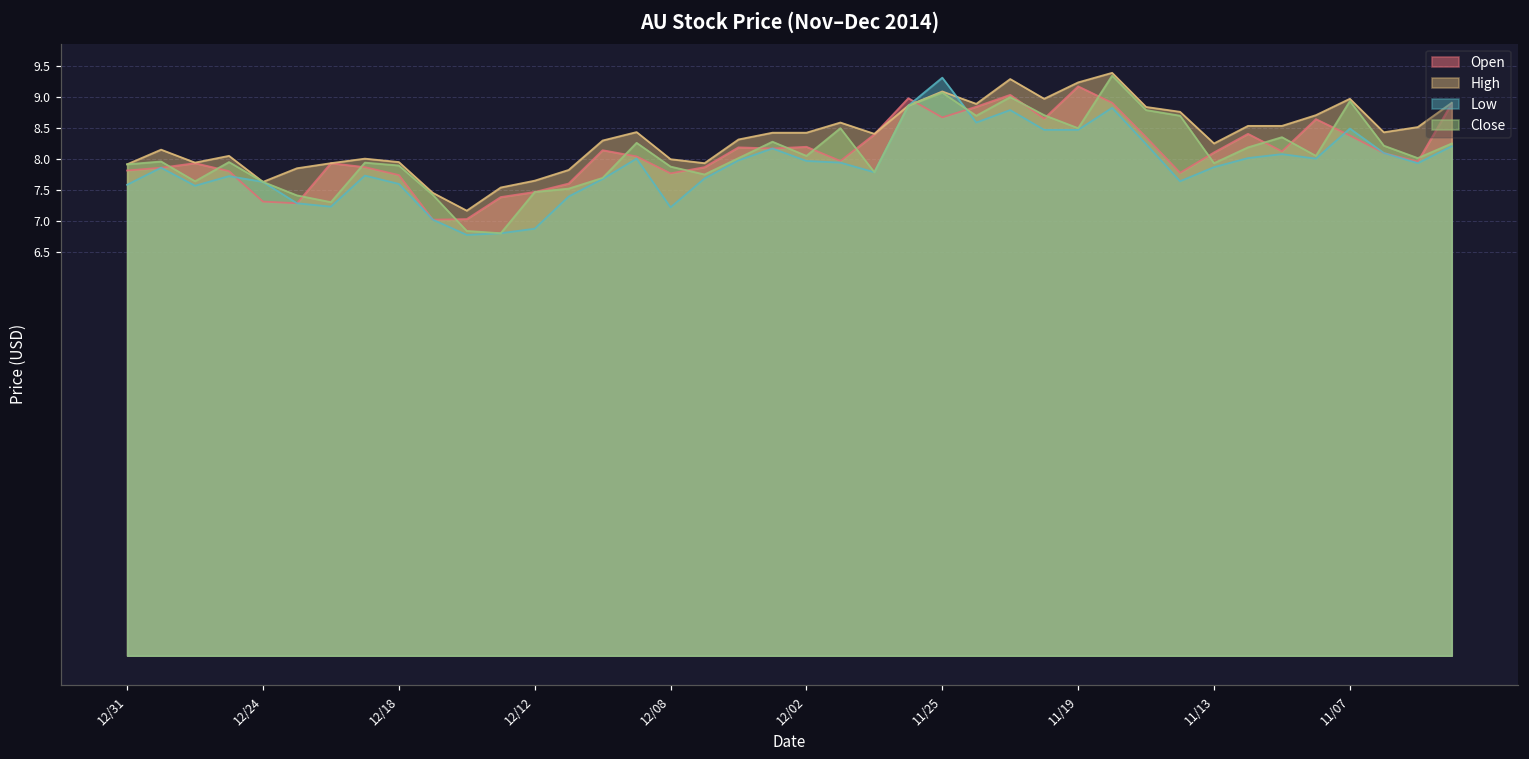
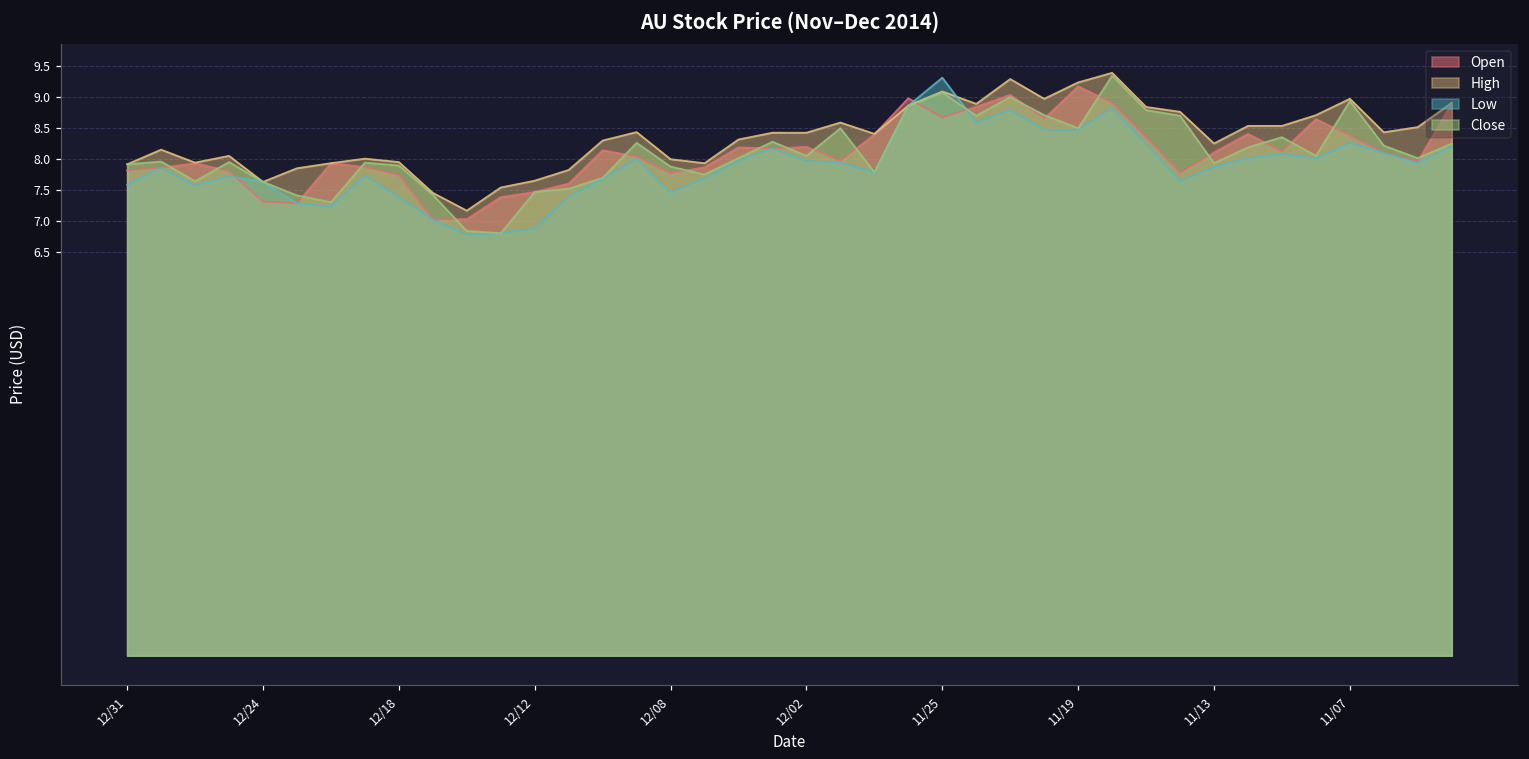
Low, 12/18: 7.6 -> 7.4
Low, 12/08: 7.2 -> 7.5
Low, 11/07: 8.5 -> 8.3
